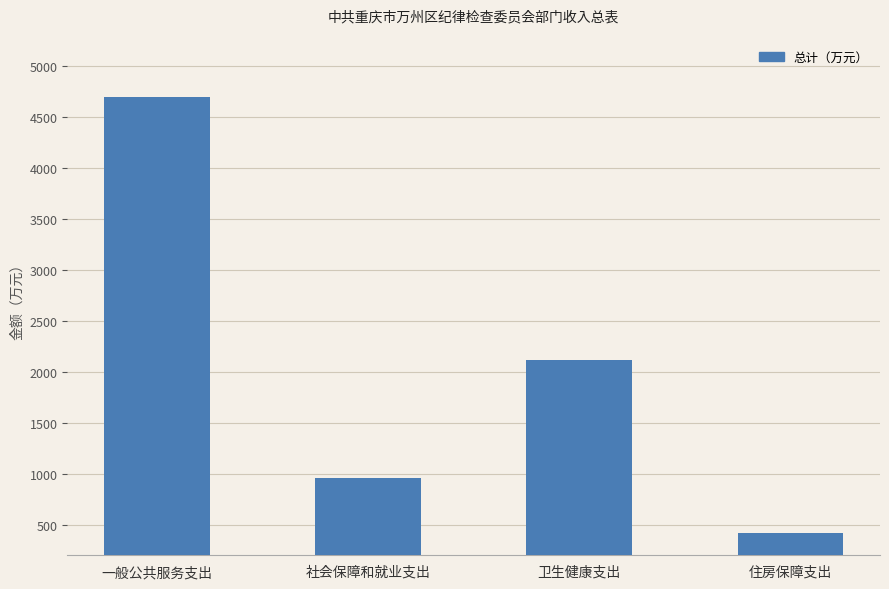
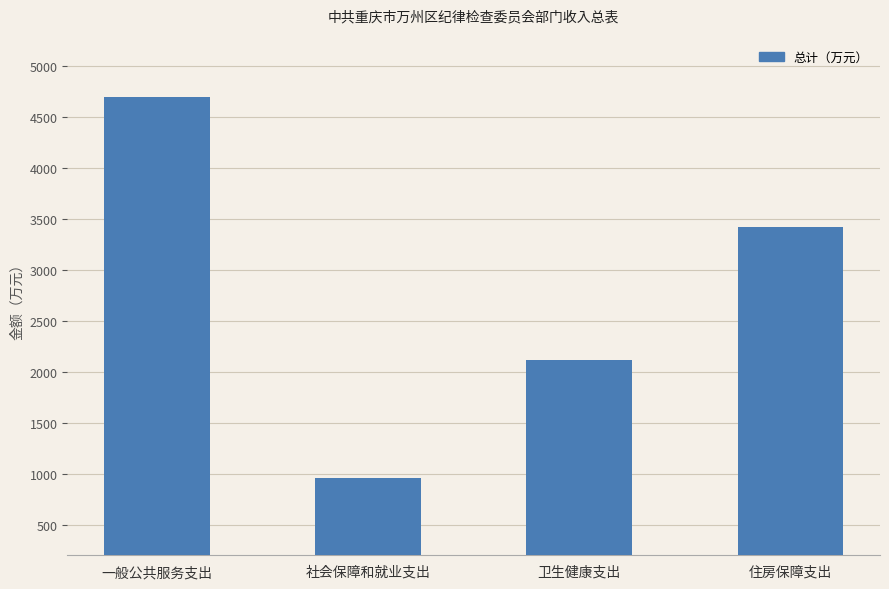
住房保障支出: 420 -> 3430
